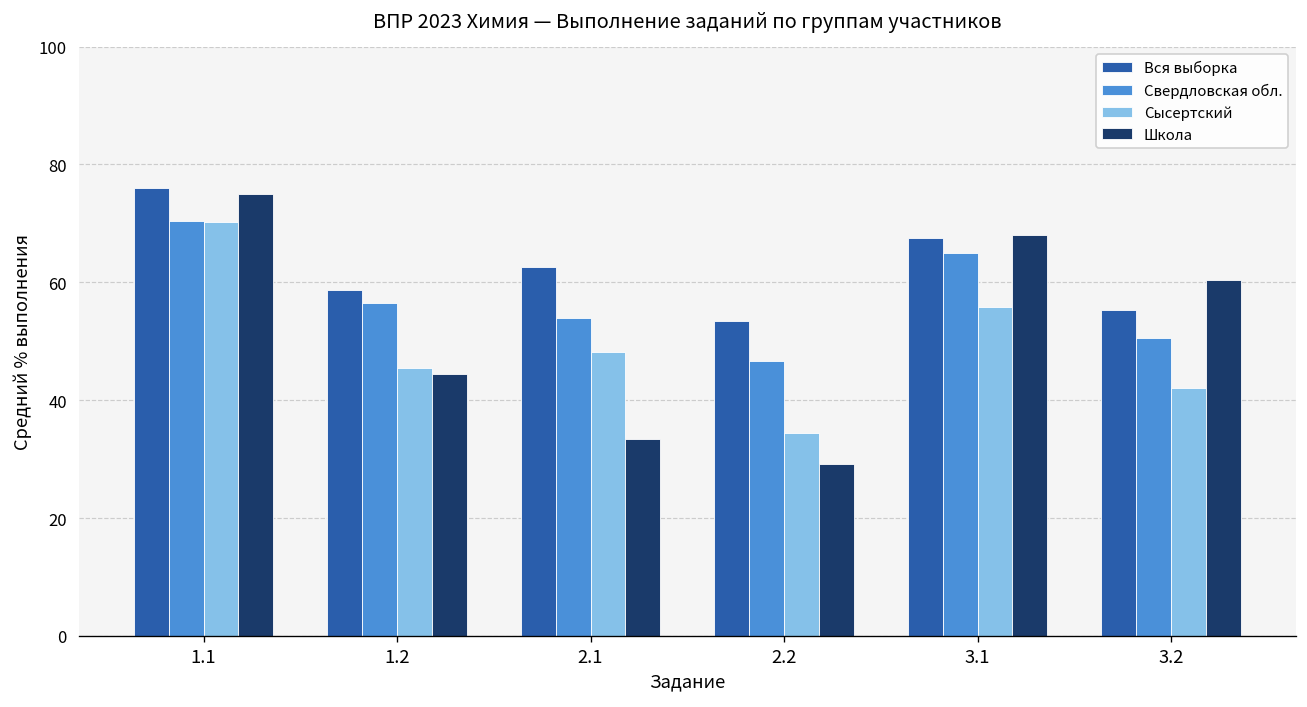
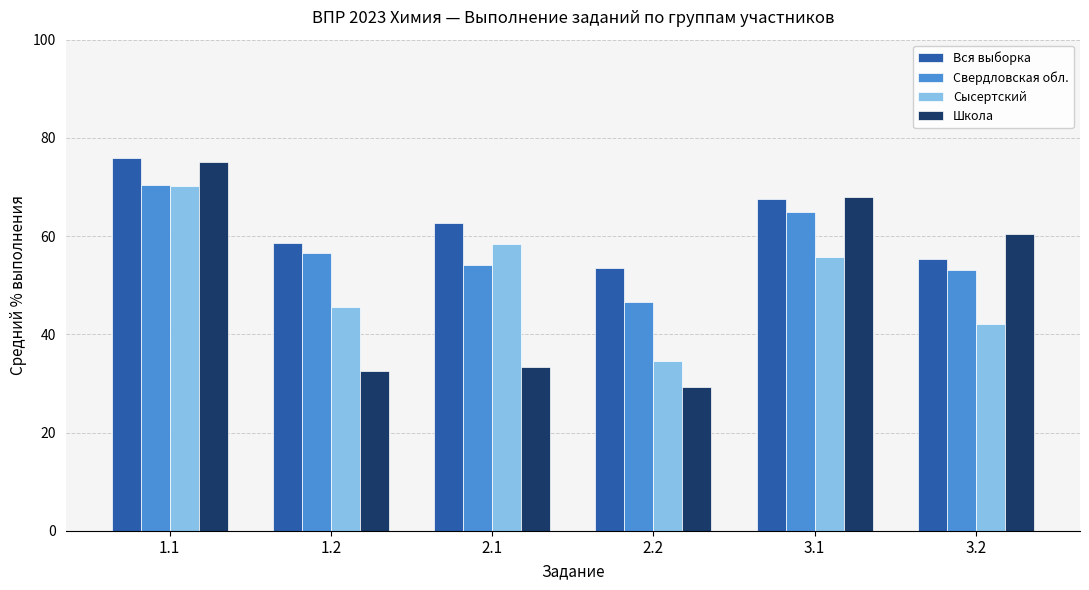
Школа, 1.2: 44 -> 32
Сысертский, 2.1: 48 -> 58
Свердловская обл., 3.2: 51 -> 53
